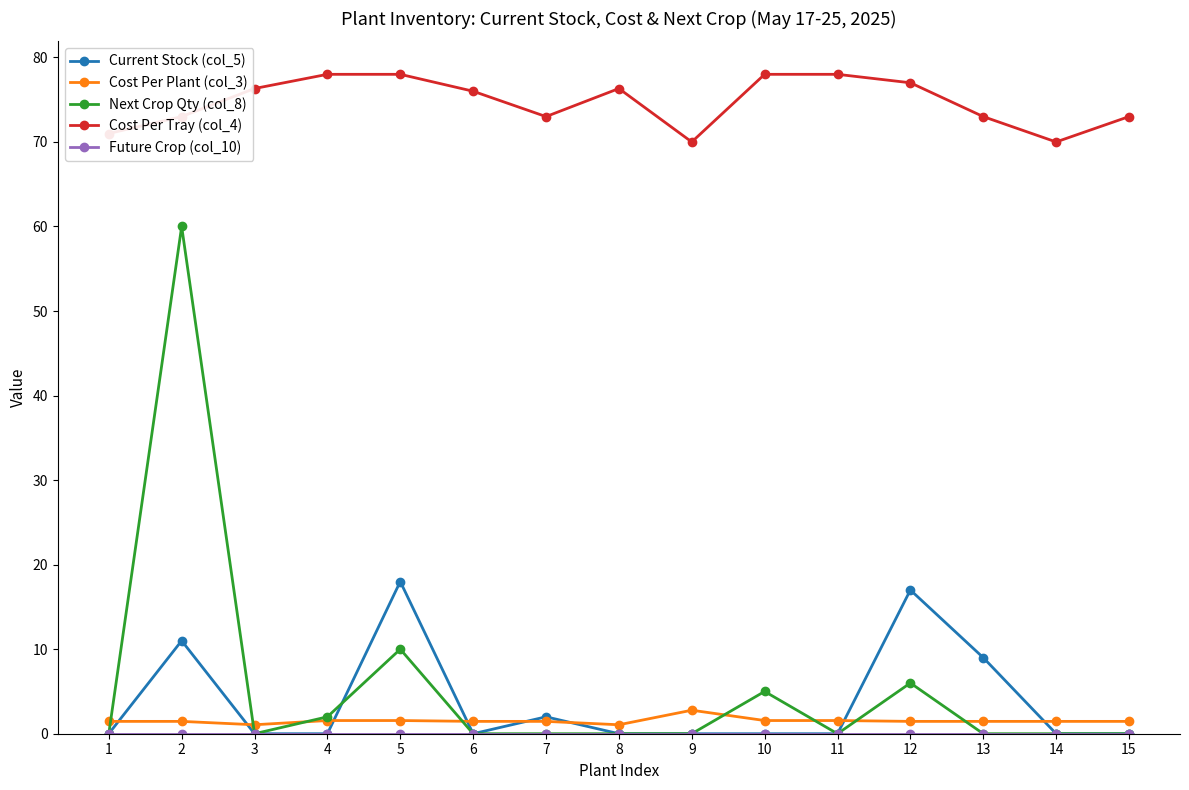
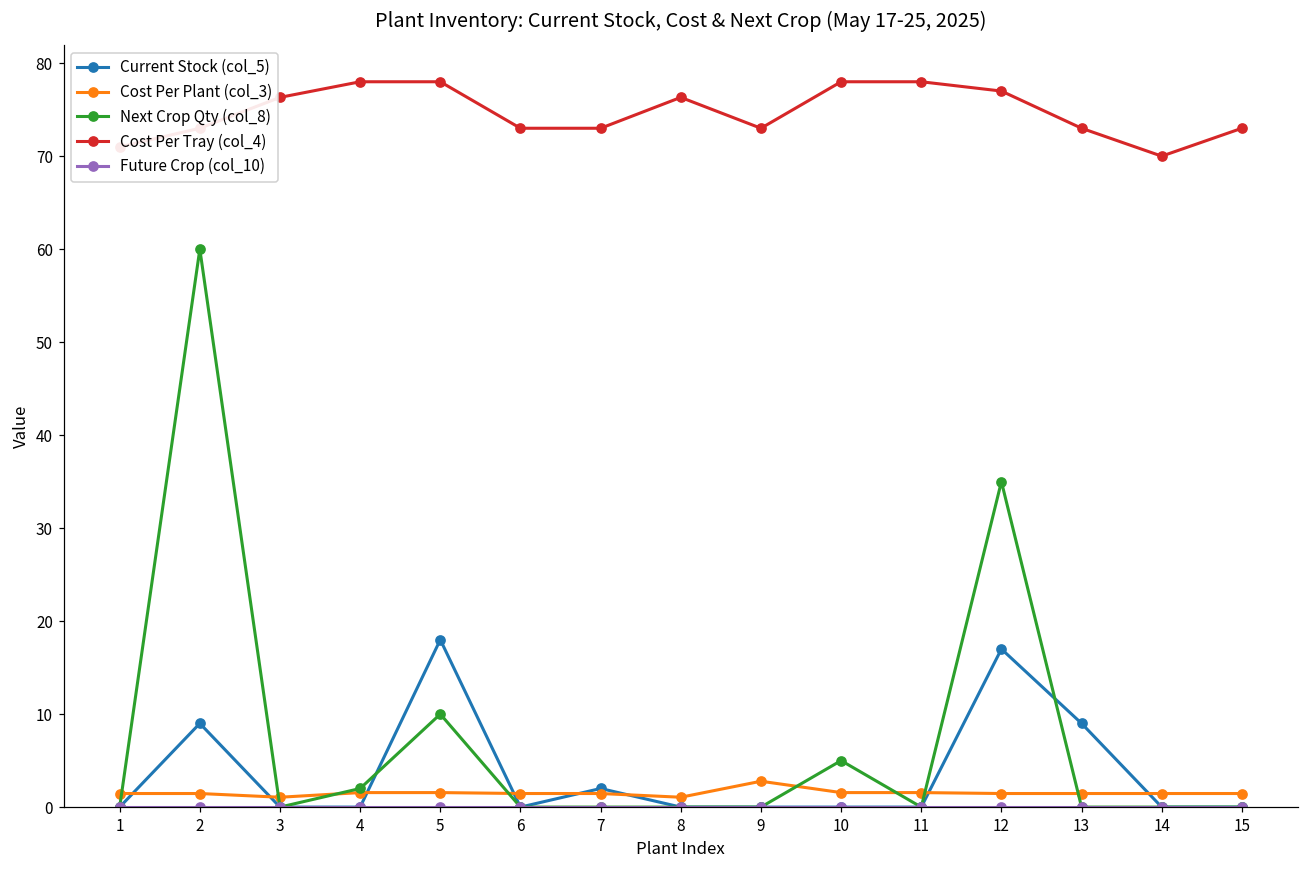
Current Stock (col_5), 2: 11 -> 9
Cost Per Tray (col_4), 6: 76 -> 73
Cost Per Tray (col_4), 9: 70 -> 73
Next Crop Qty (col_8), 12: 6 -> 35
